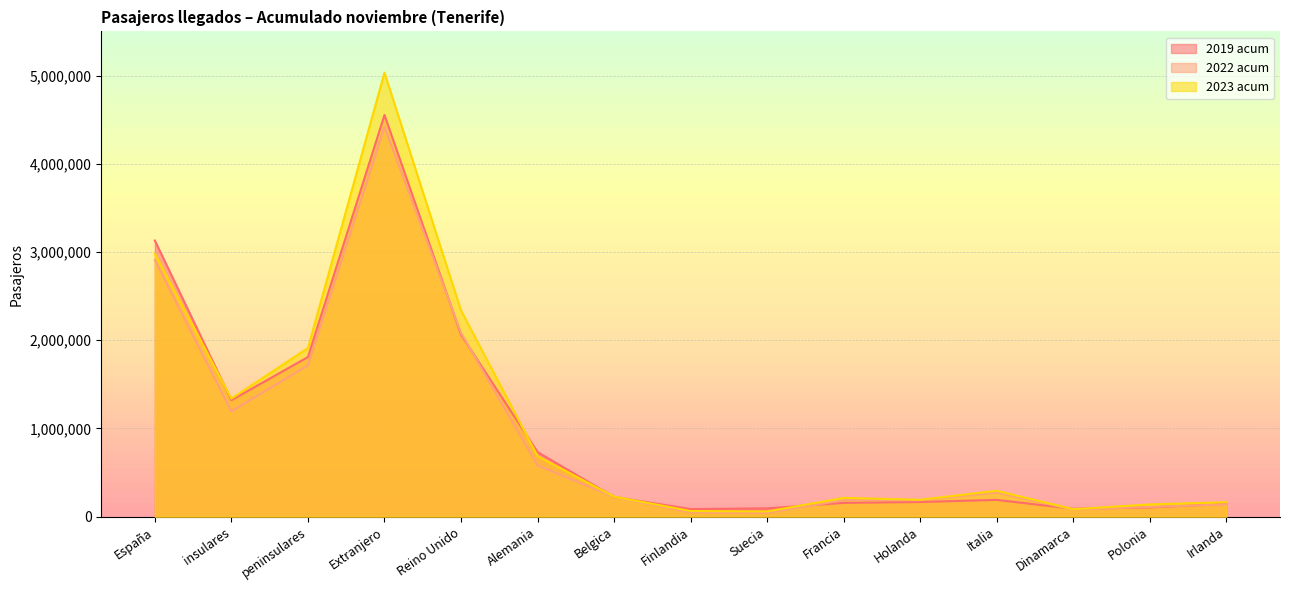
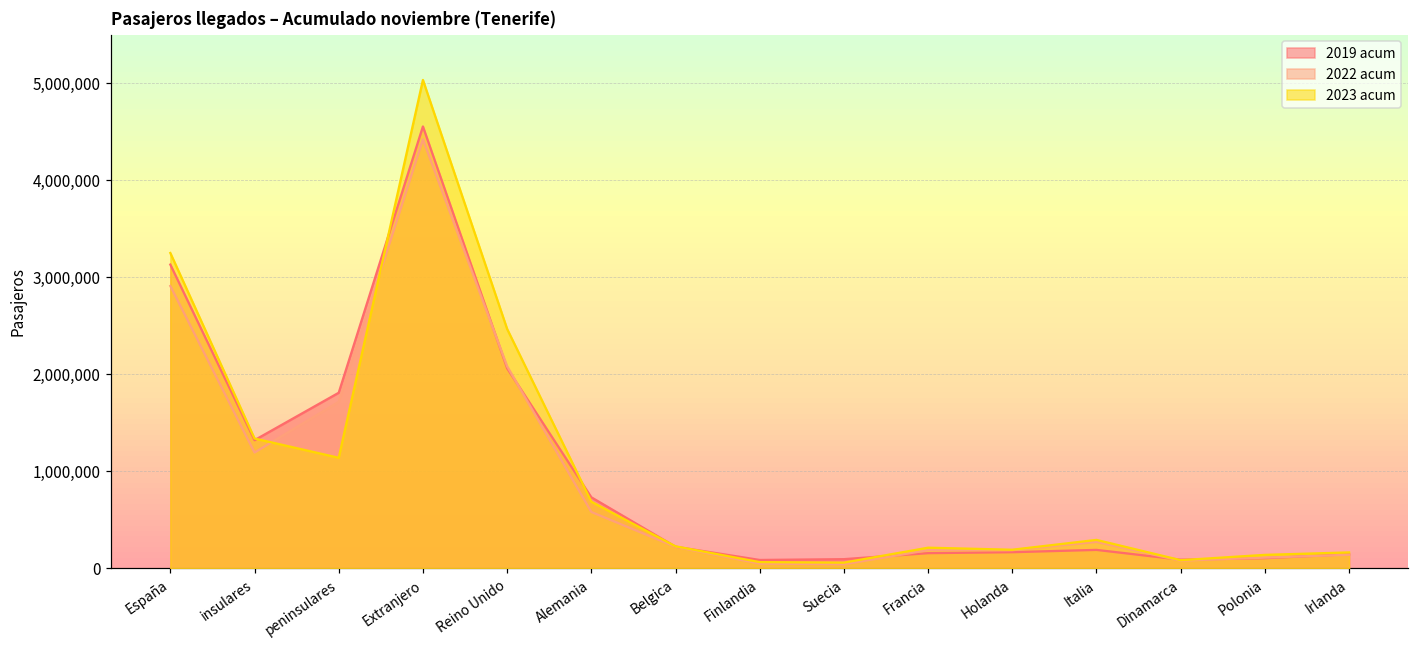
2023 acum, España: 3,000,000 -> 3,200,000
2023 acum, peninsulares: 1,900,000 -> 1,100,000
2023 acum, Reino Unido: 2,300,000 -> 2,500,000
